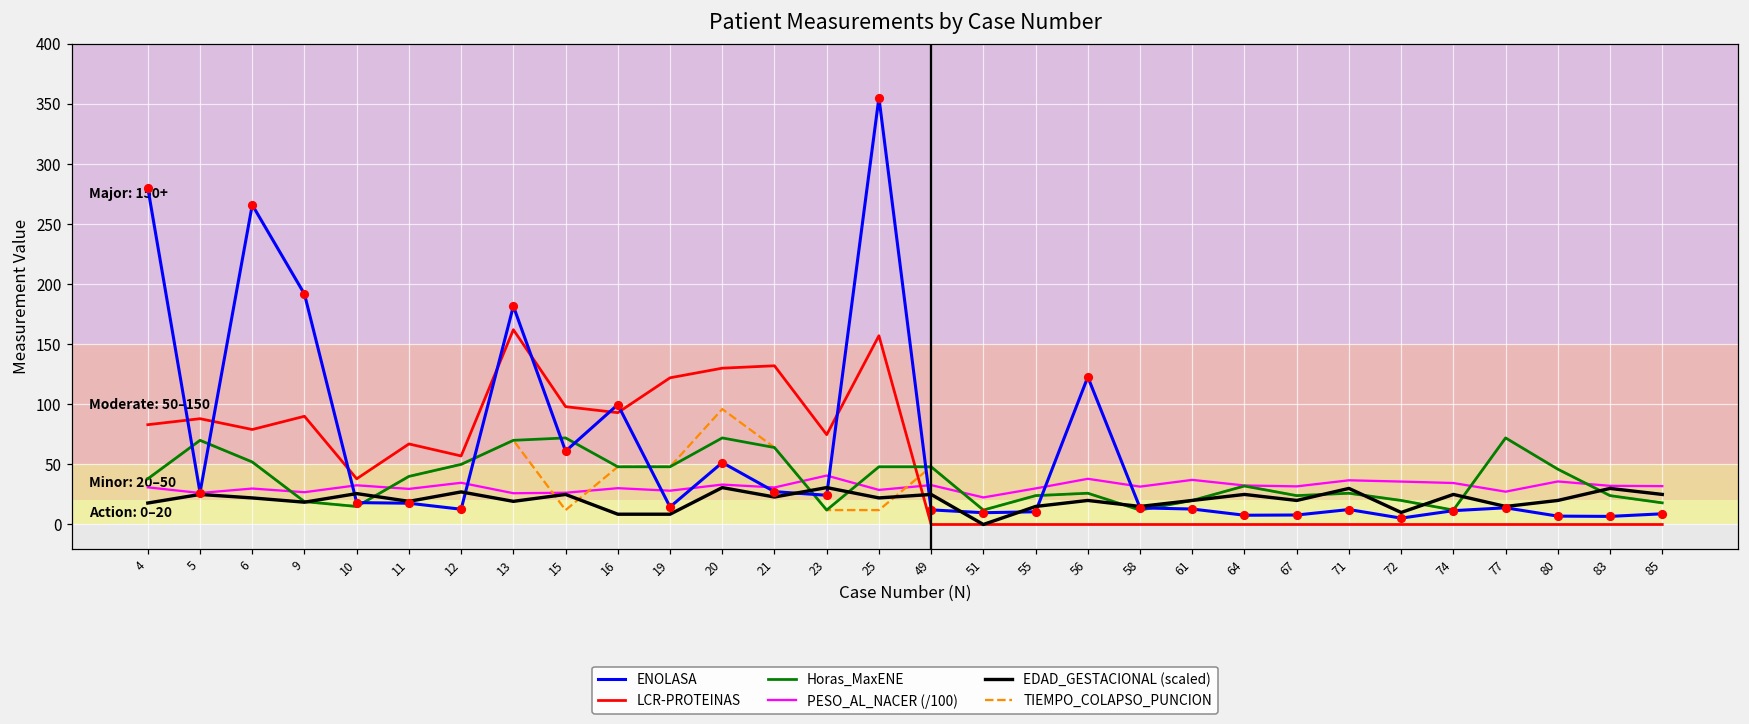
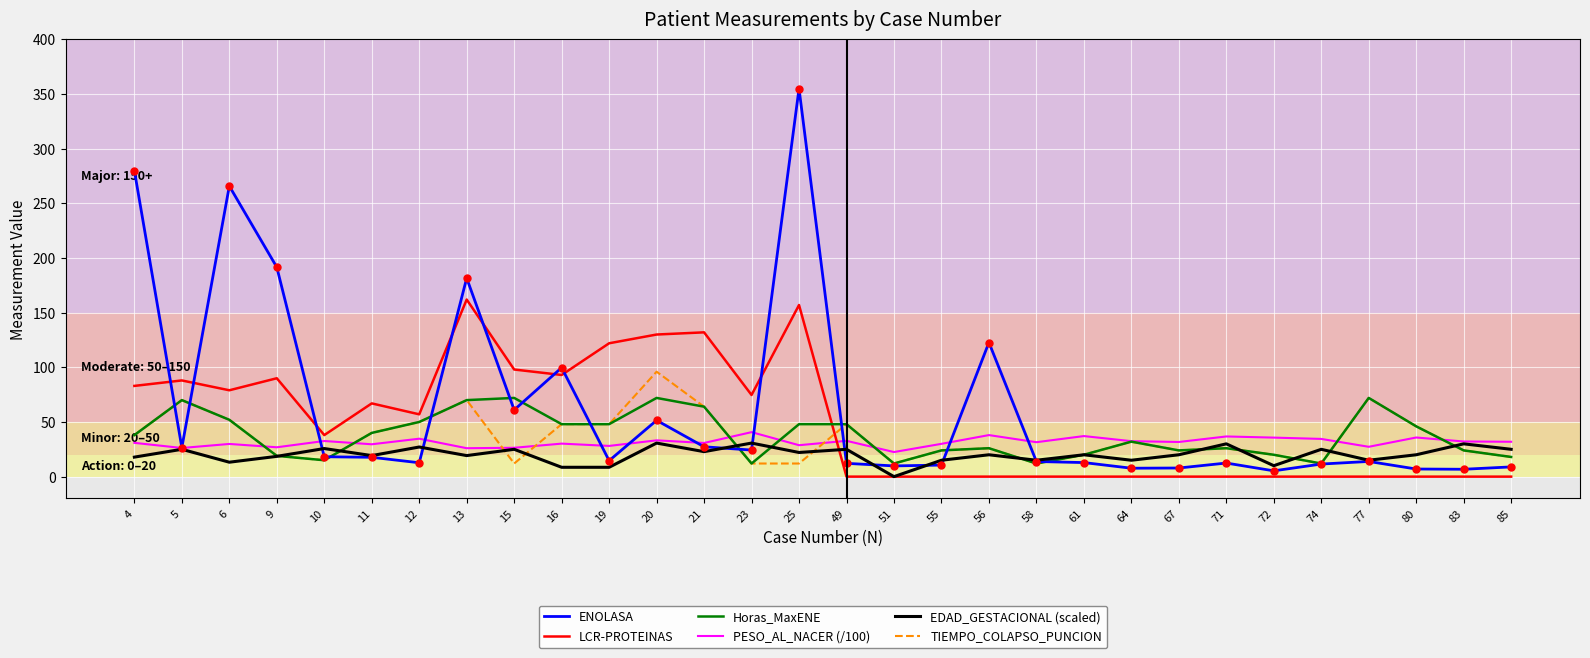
EDAD_GESTACIONAL (scaled), 6: 22 -> 13
EDAD_GESTACIONAL (scaled), 64: 25 -> 15
